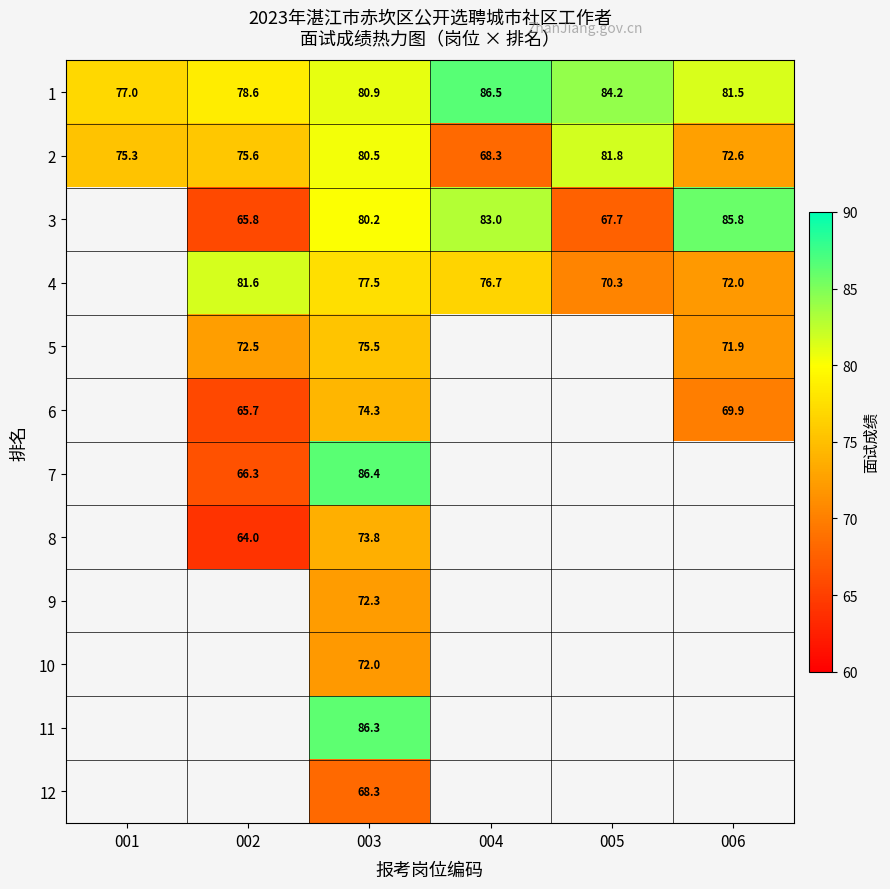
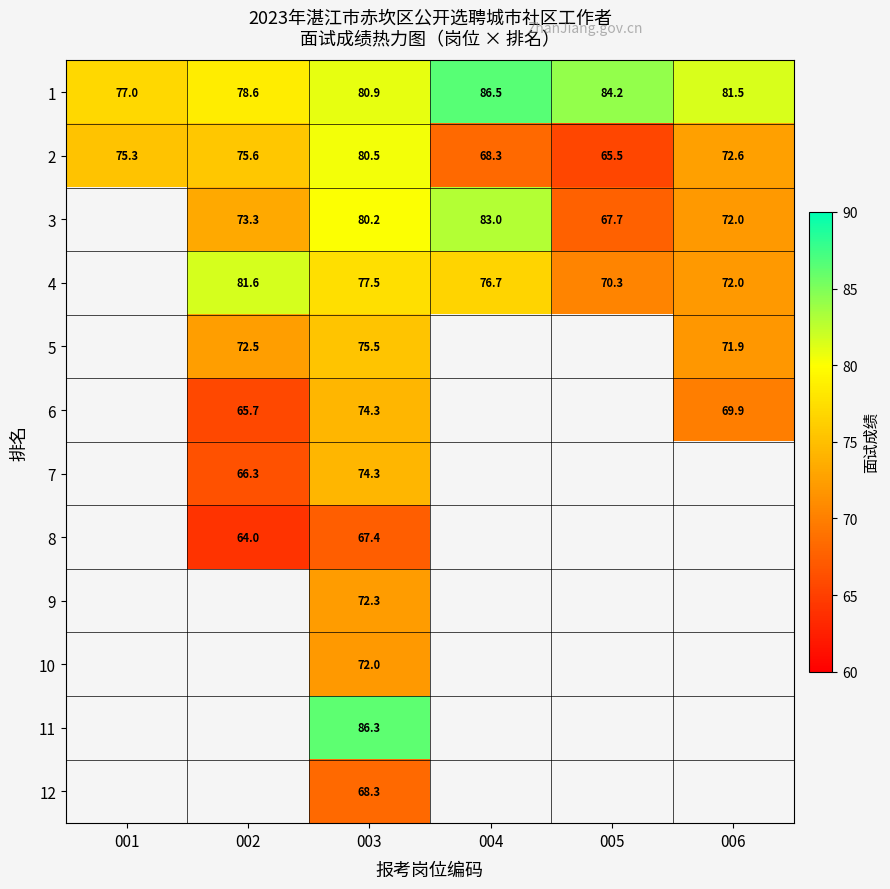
2, 005: 81.8 -> 65.5
3, 002: 65.8 -> 73.3
3, 006: 85.8 -> 72.0
7, 003: 86.4 -> 74.3
8, 003: 73.8 -> 67.4
